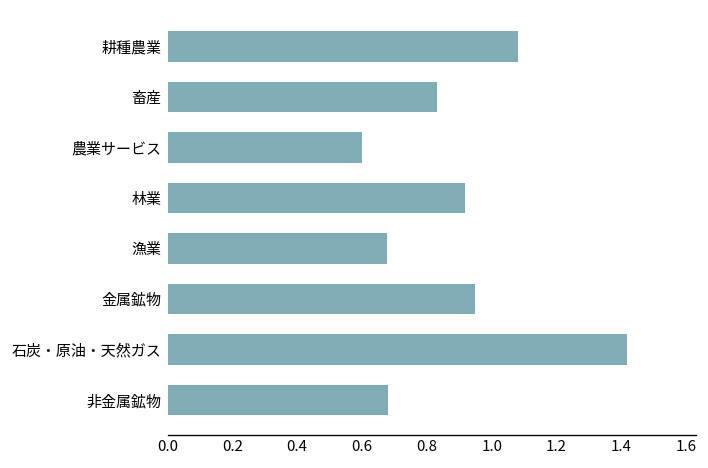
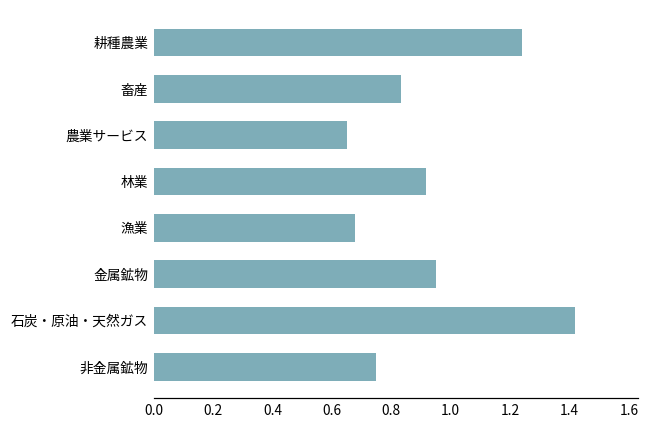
耕種農業: 1.08 -> 1.24
農業サービス: 0.60 -> 0.65
非金属鉱物: 0.68 -> 0.75
